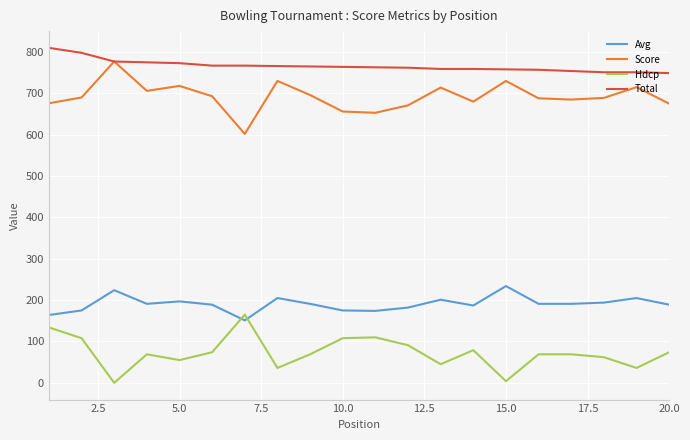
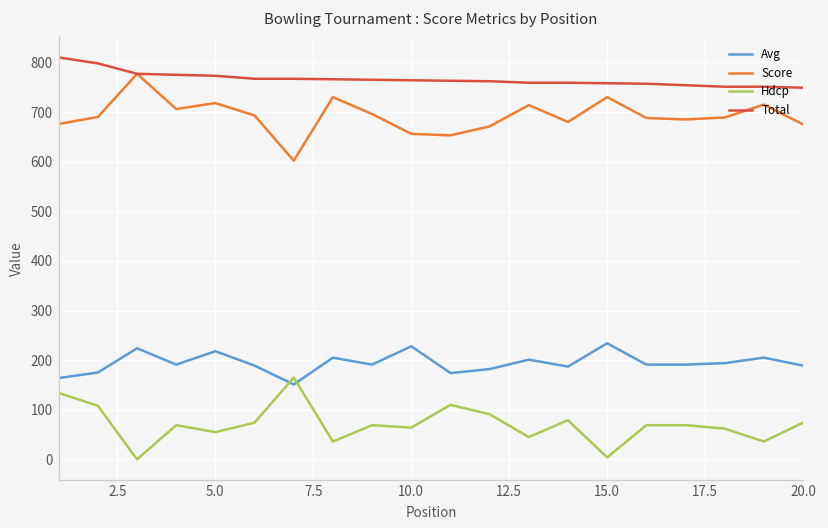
Avg, 5.0: 200 -> 220
Avg, 10.0: 180 -> 230
Hdcp, 10.0: 110 -> 60
